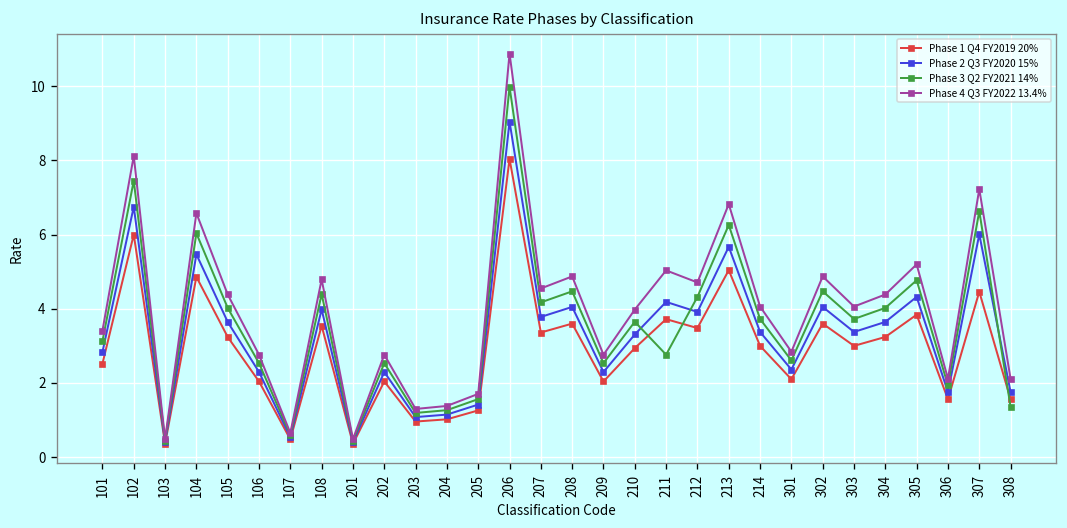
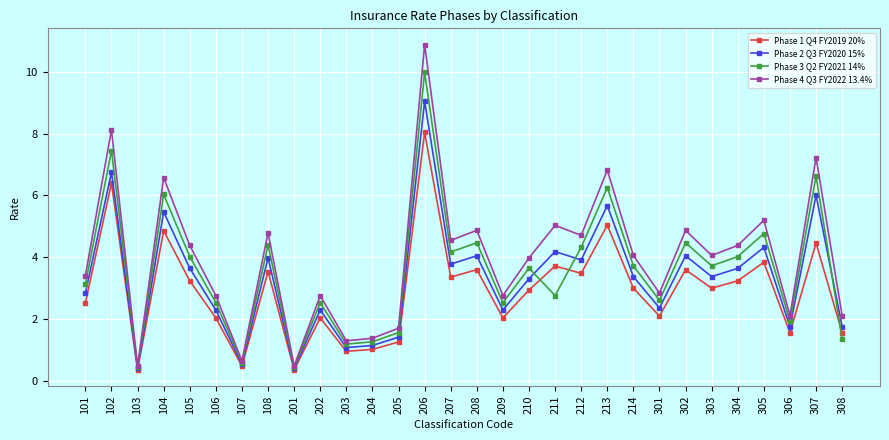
Phase 1 Q4 FY2019 20%, 102: 6.0 -> 6.4
